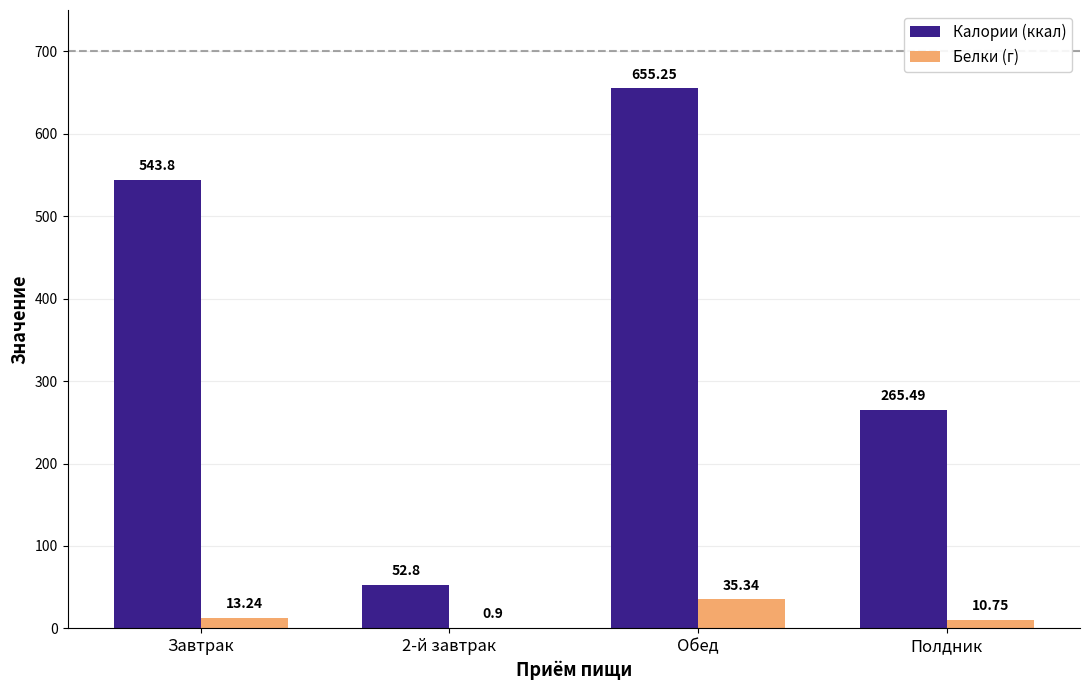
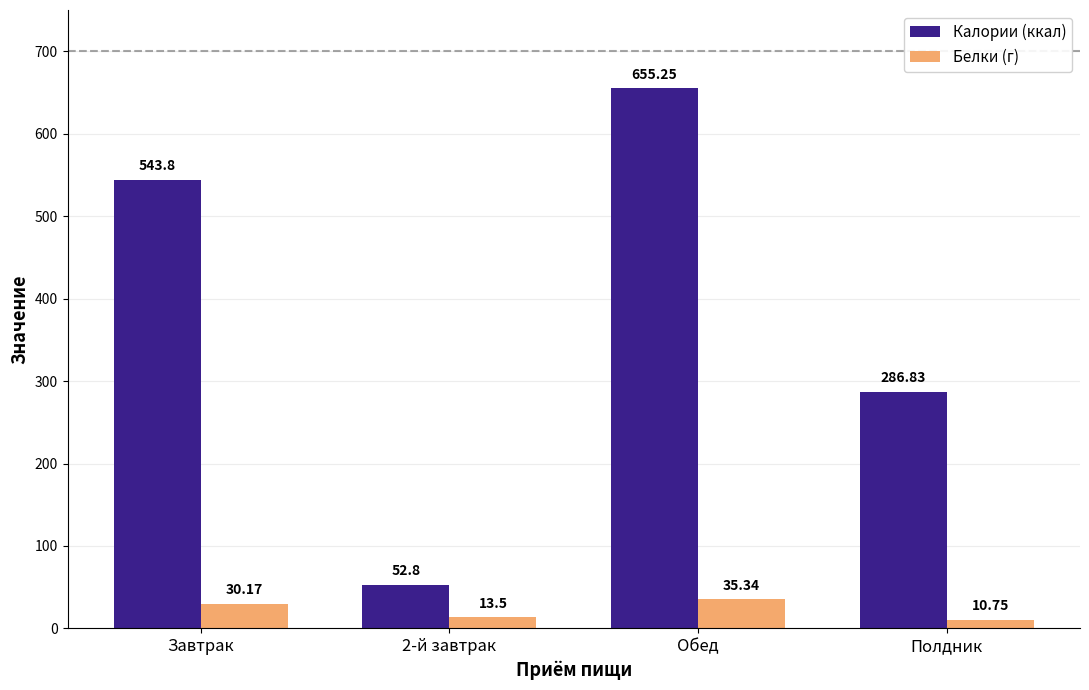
Белки (г), Завтрак: 13.24 -> 30.17
Белки (г), 2-й завтрак: 0.9 -> 13.5
Калории (ккал), Полдник: 265.49 -> 286.83
